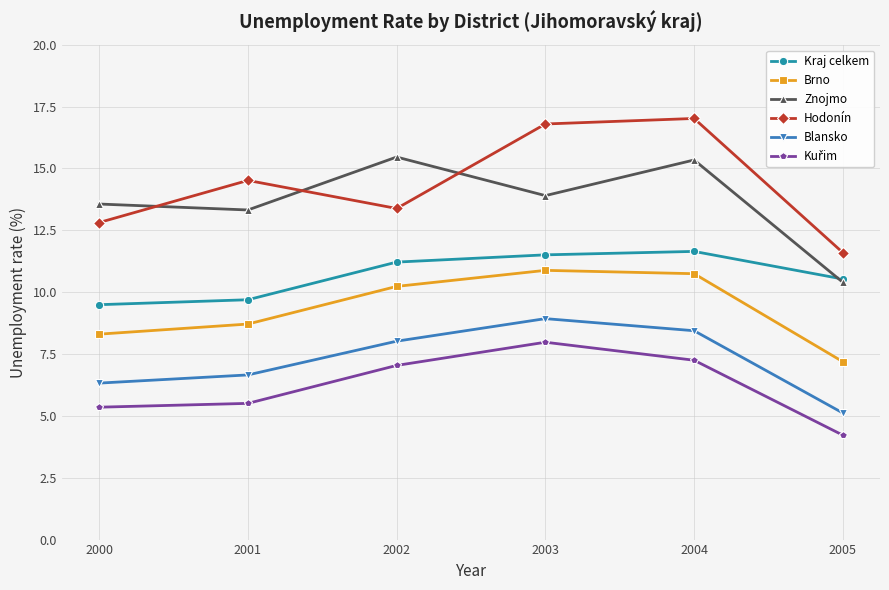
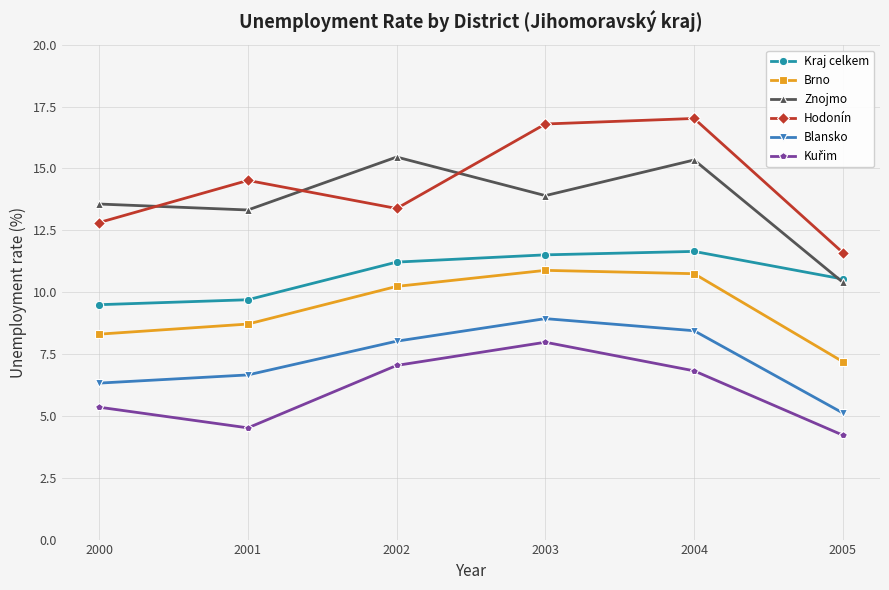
Kuřim, 2001: 5.5 -> 4.5
Kuřim, 2004: 7.2 -> 6.8
